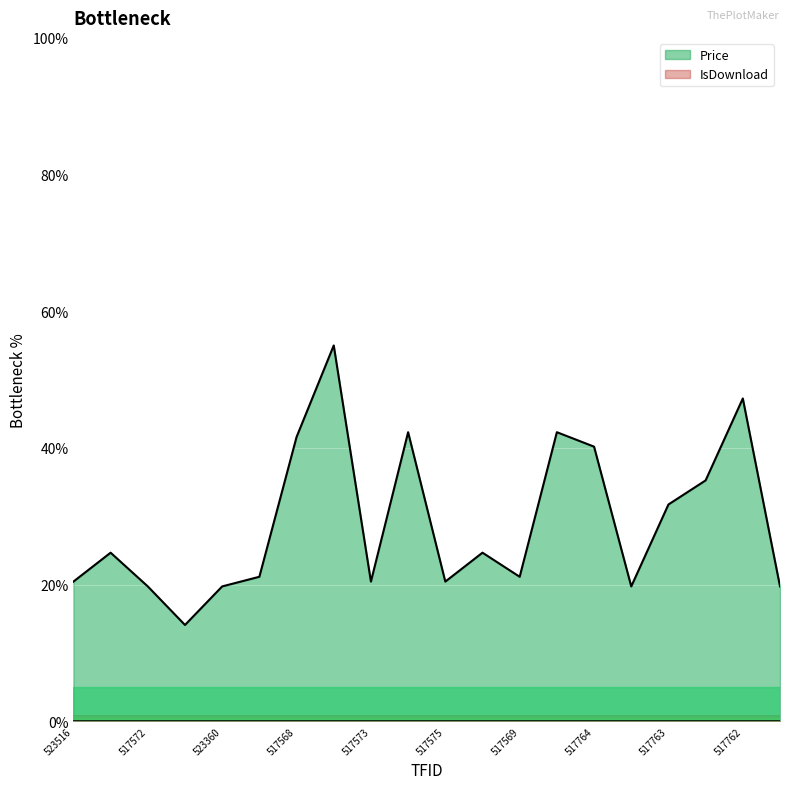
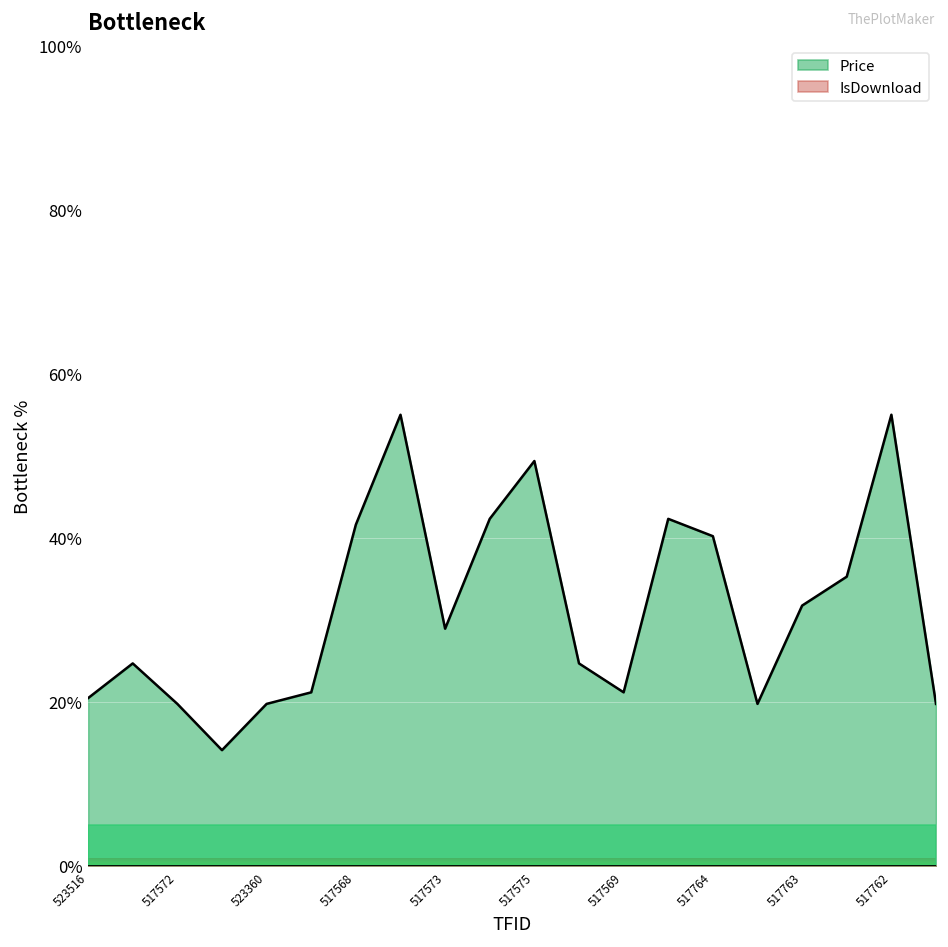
Price, 517573: 20% -> 29%
Price, 517575: 20% -> 49%
Price, 517762: 47% -> 55%
